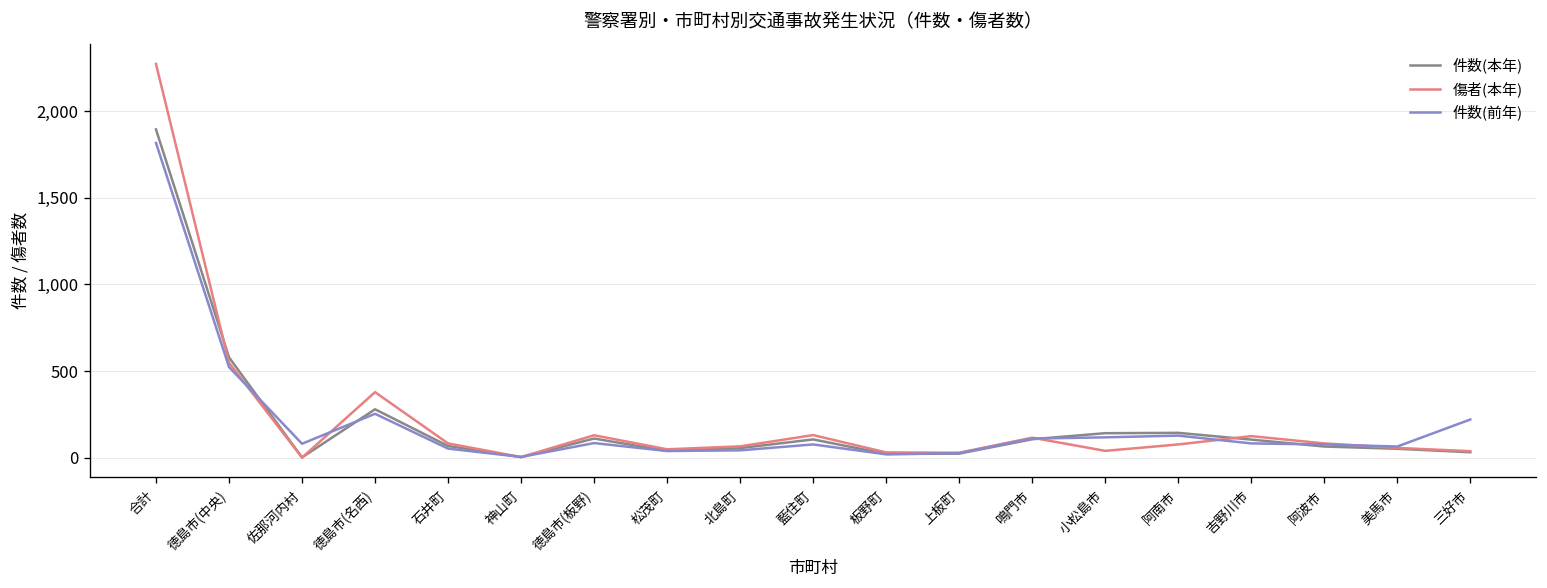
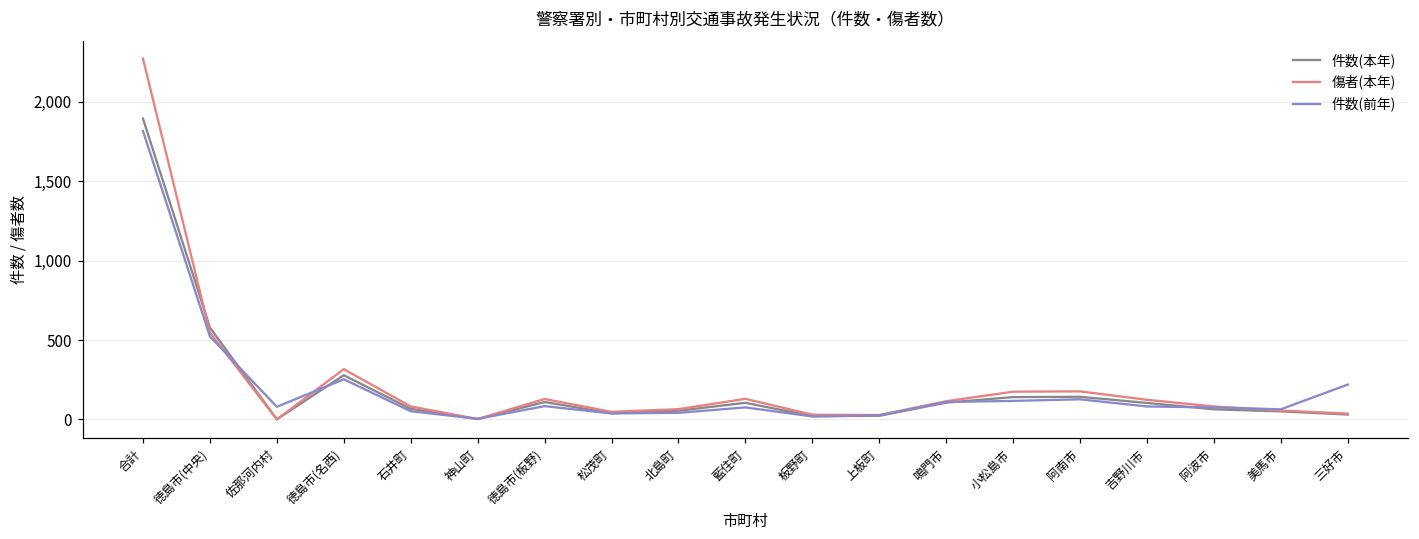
傷者(本年), 徳島市(名西): 380 -> 320
傷者(本年), 小松島市: 40 -> 180
傷者(本年), 阿南市: 80 -> 180
